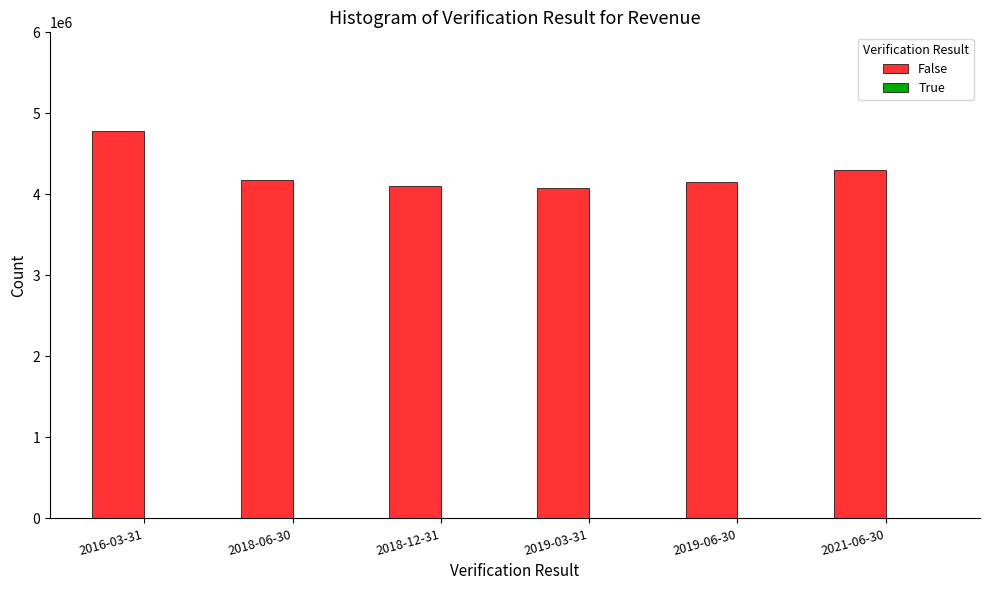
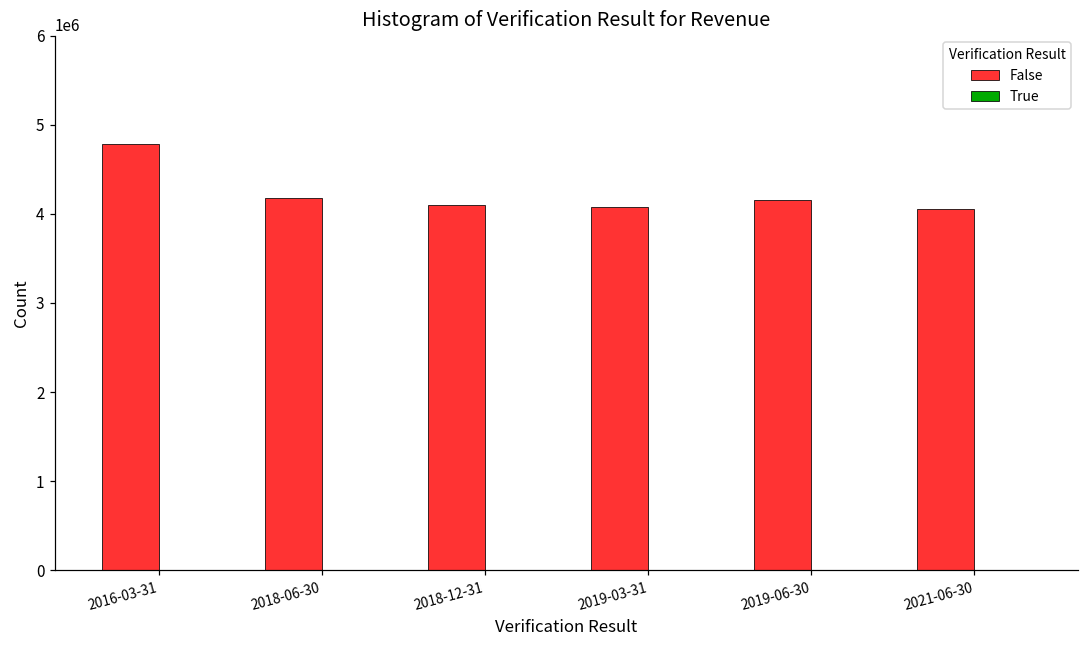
False, 2021-06-30: 4300000 -> 4100000
